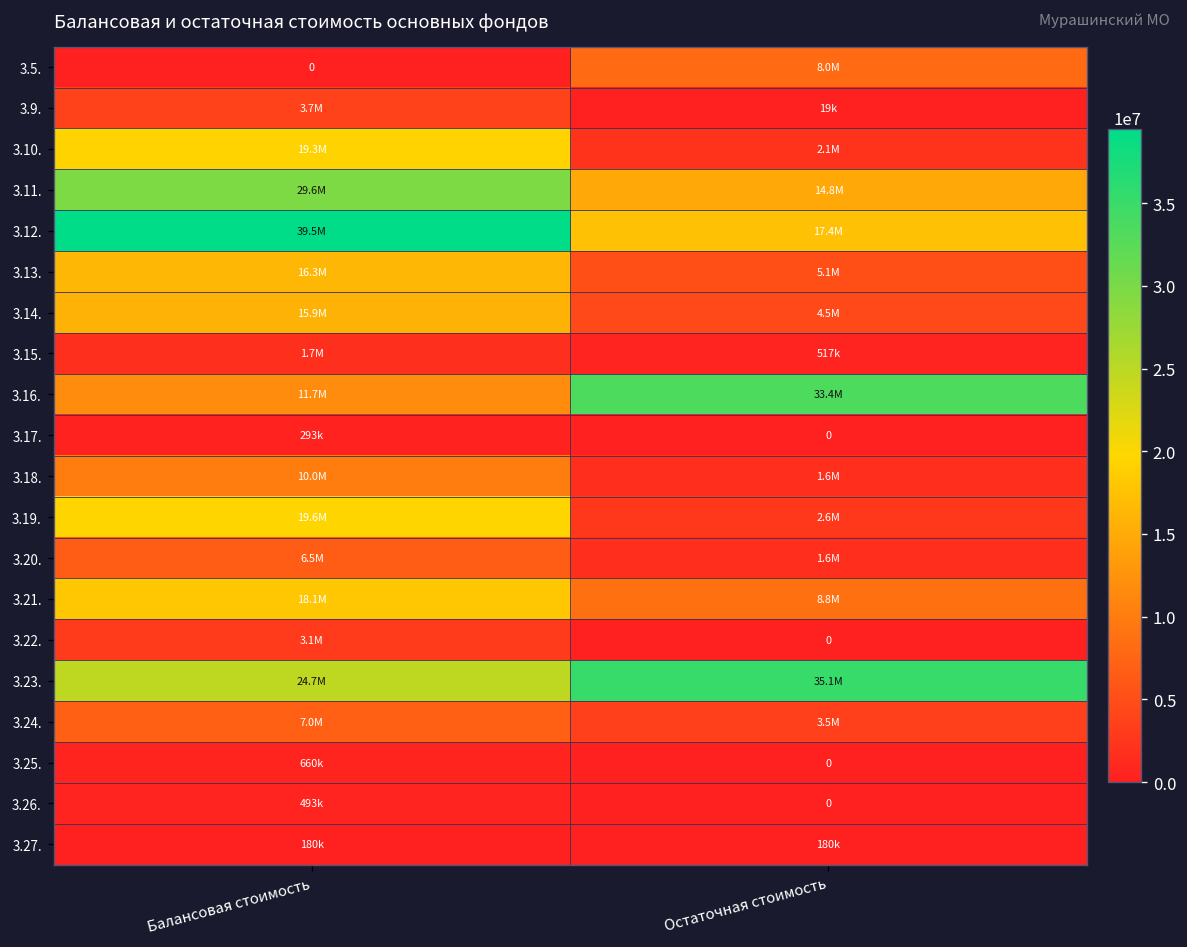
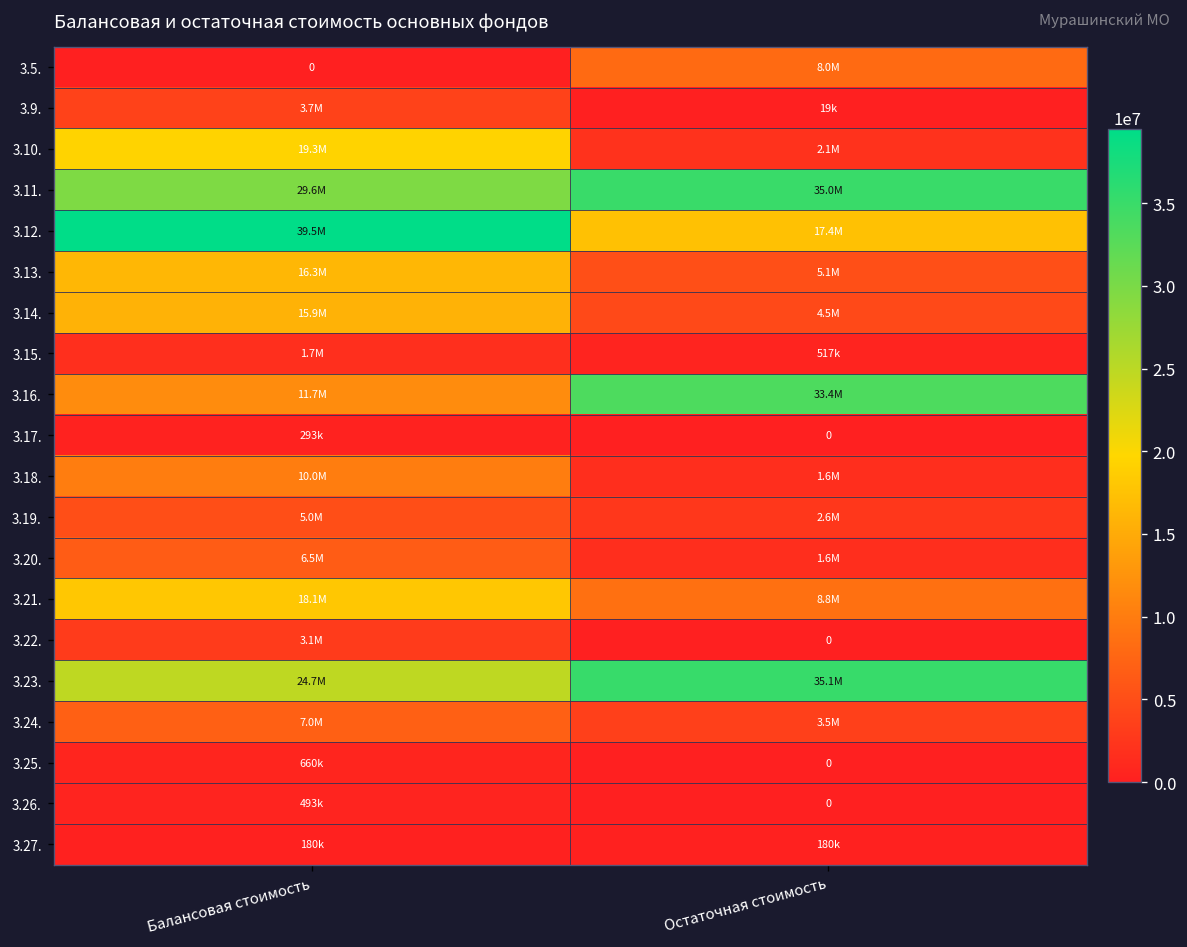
3.11., Остаточная стоимость: 14.8M -> 35.0M
3.19., Балансовая стоимость: 19.6M -> 5.0M
